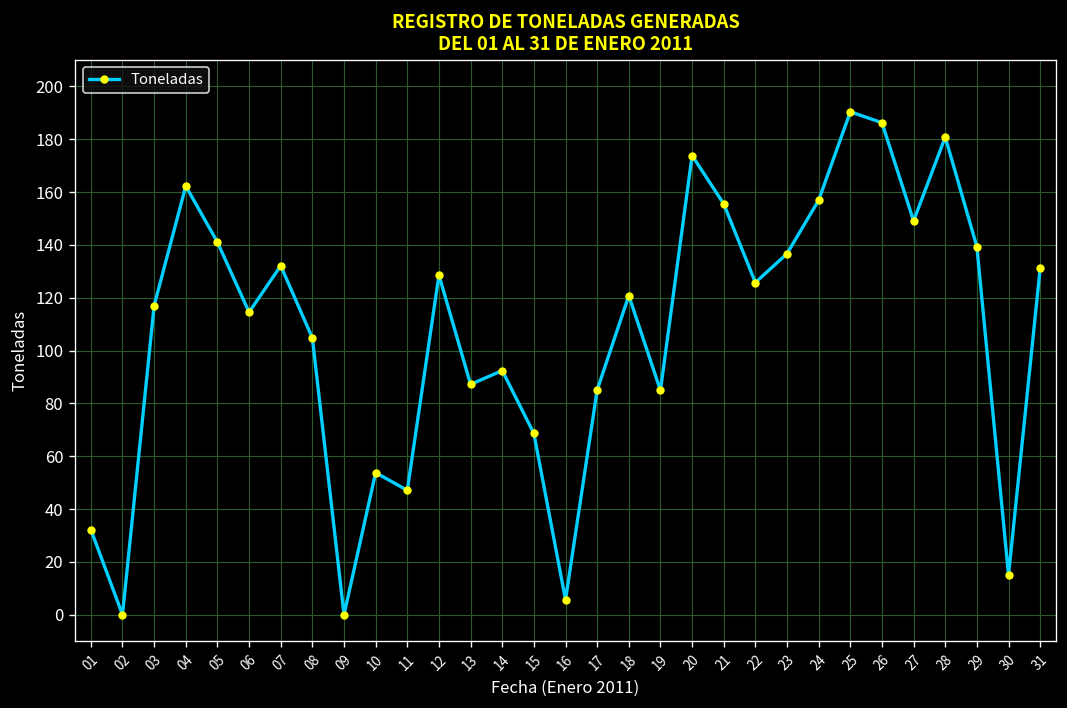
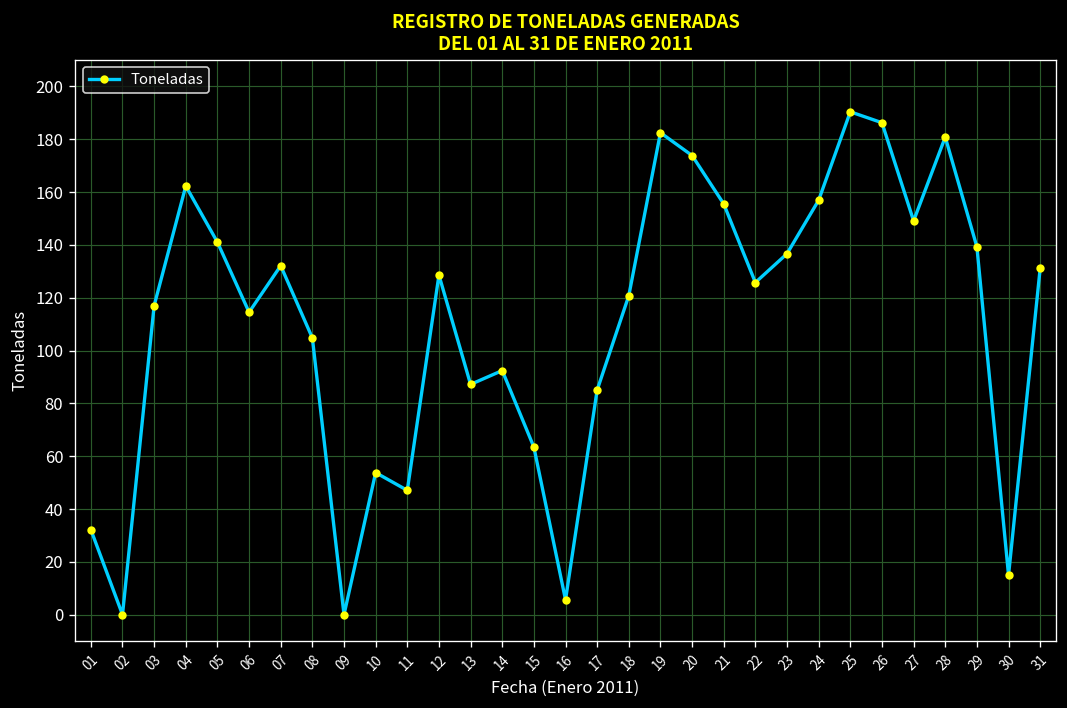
15: 69 -> 63
19: 85 -> 182
